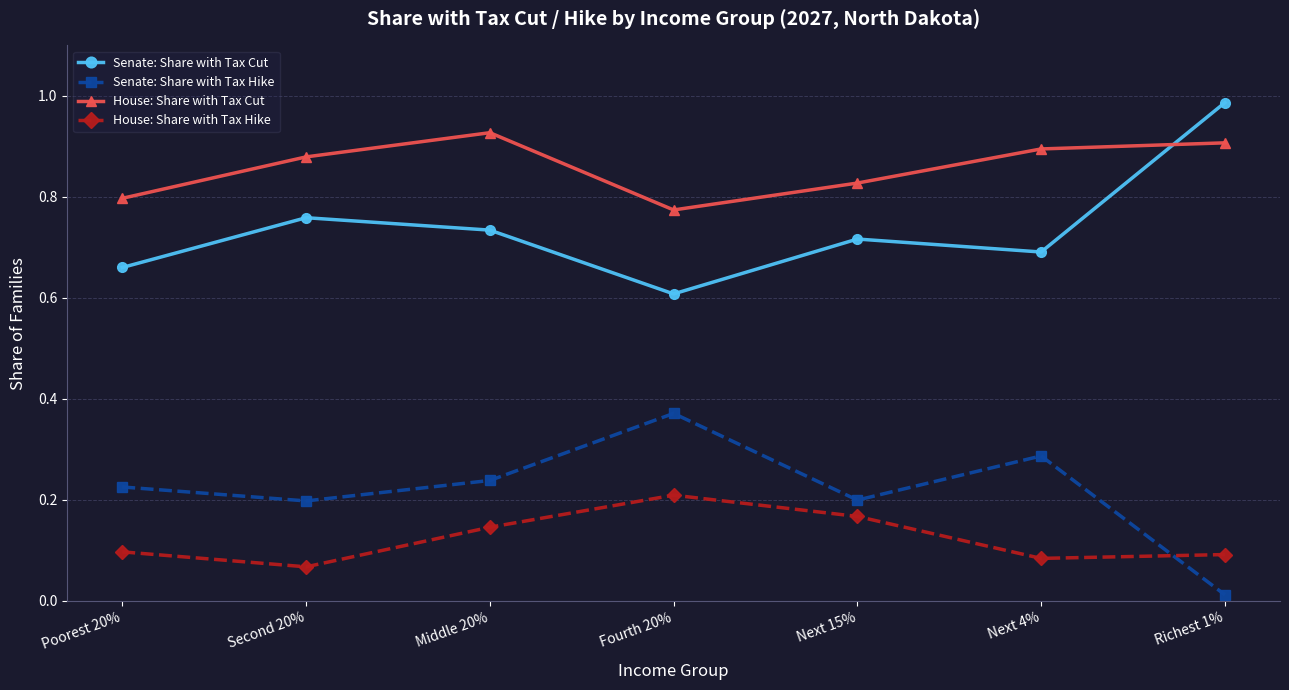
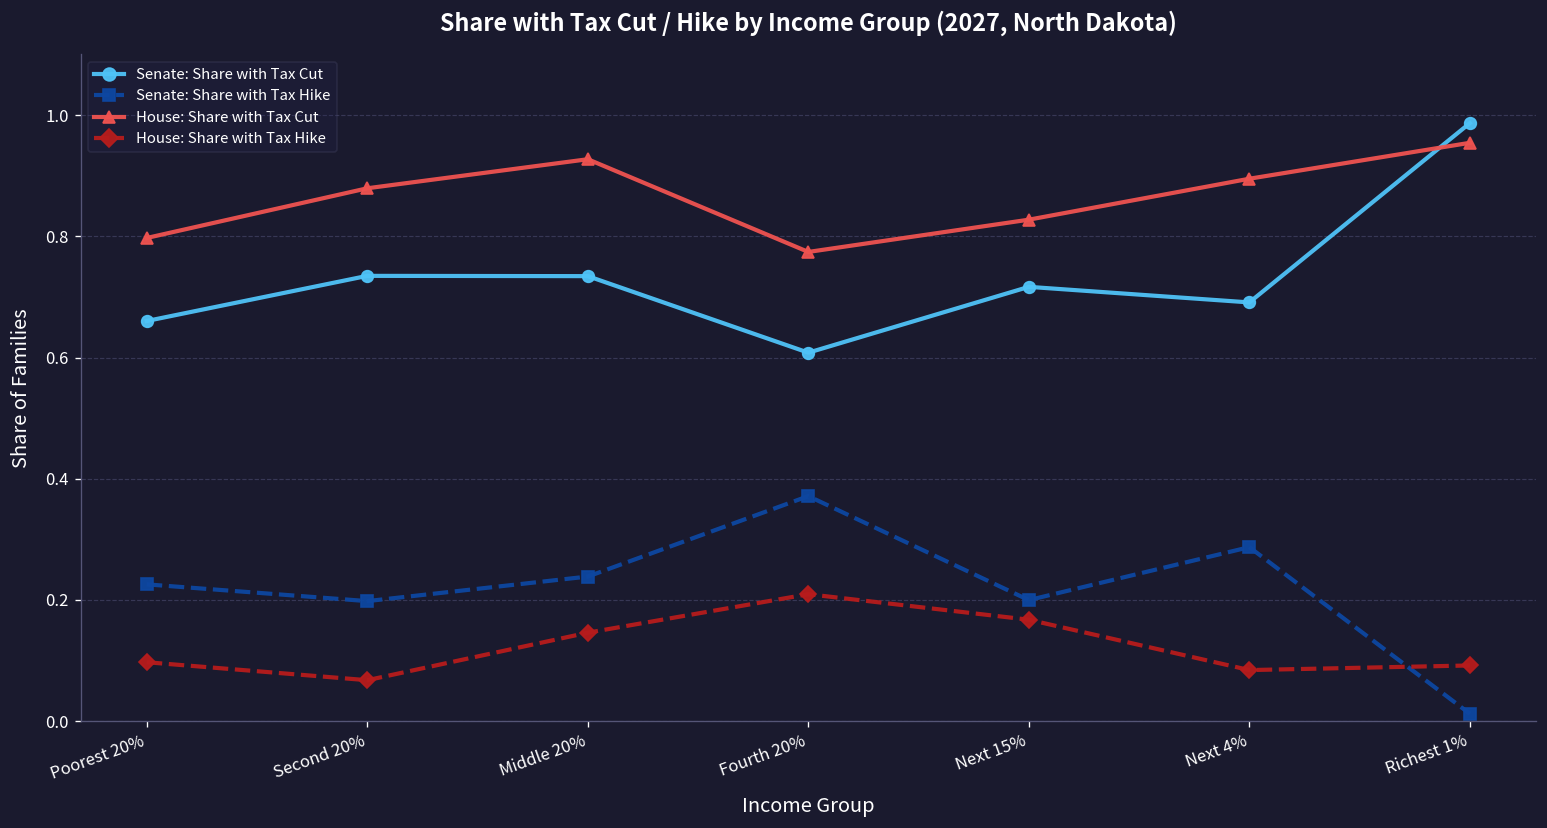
Senate: Share with Tax Cut, Second 20%: 0.76 -> 0.73
House: Share with Tax Cut, Richest 1%: 0.91 -> 0.95
